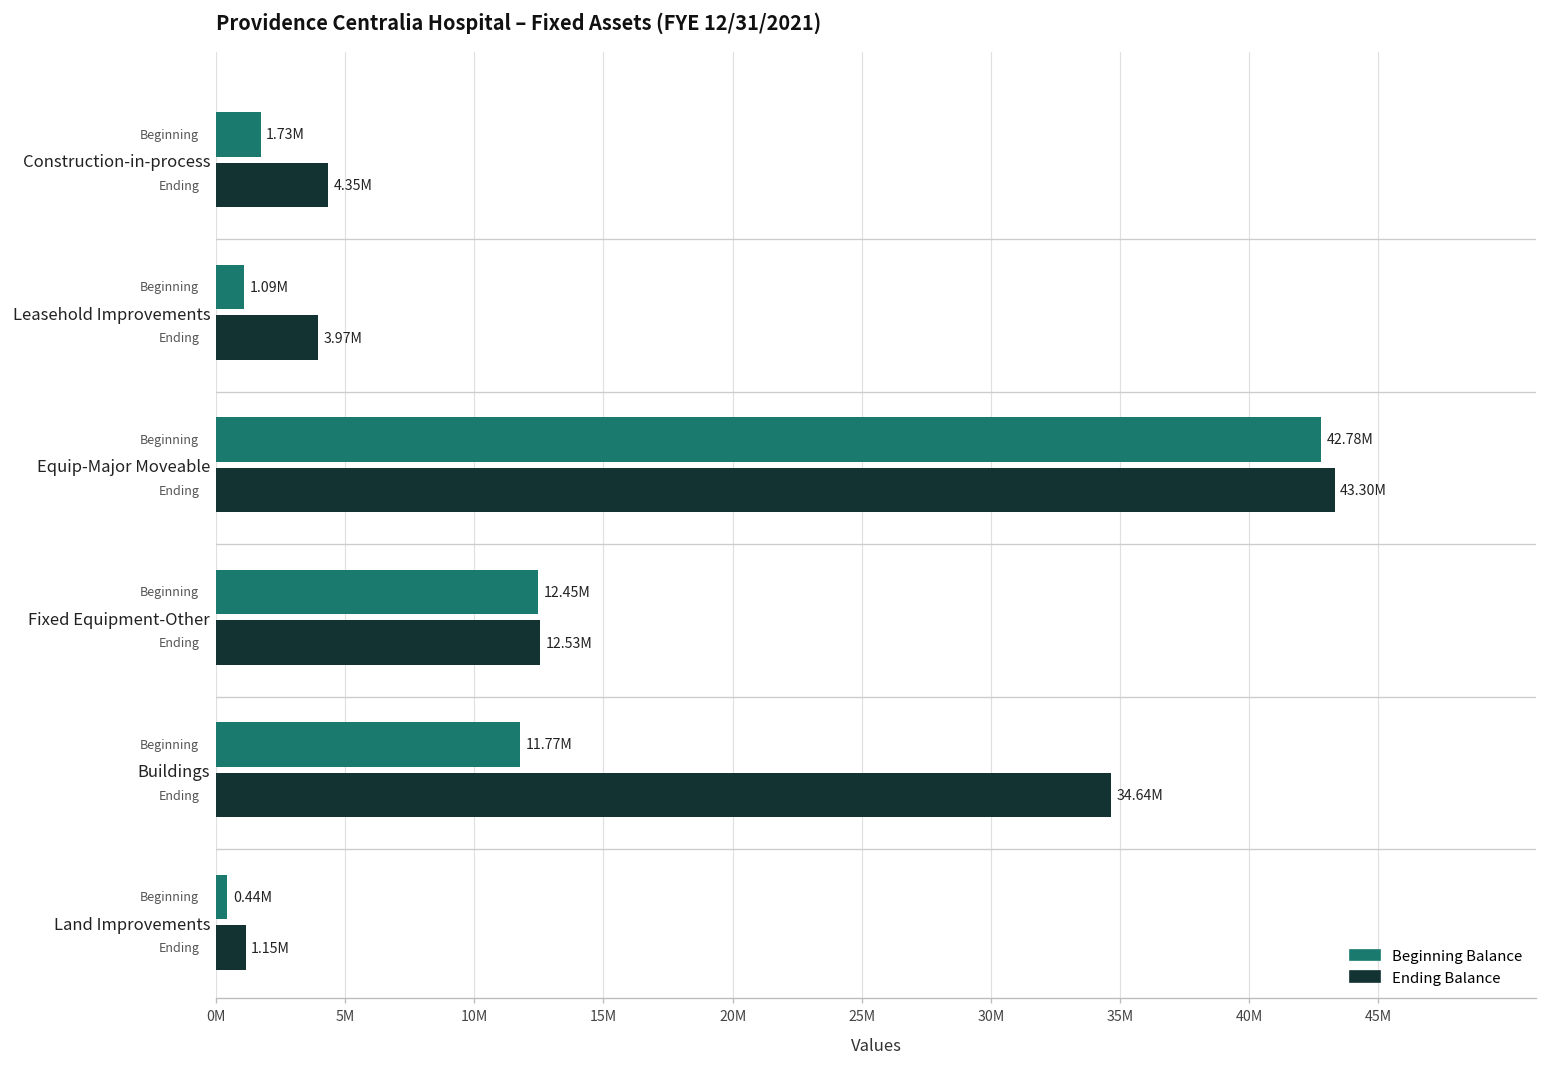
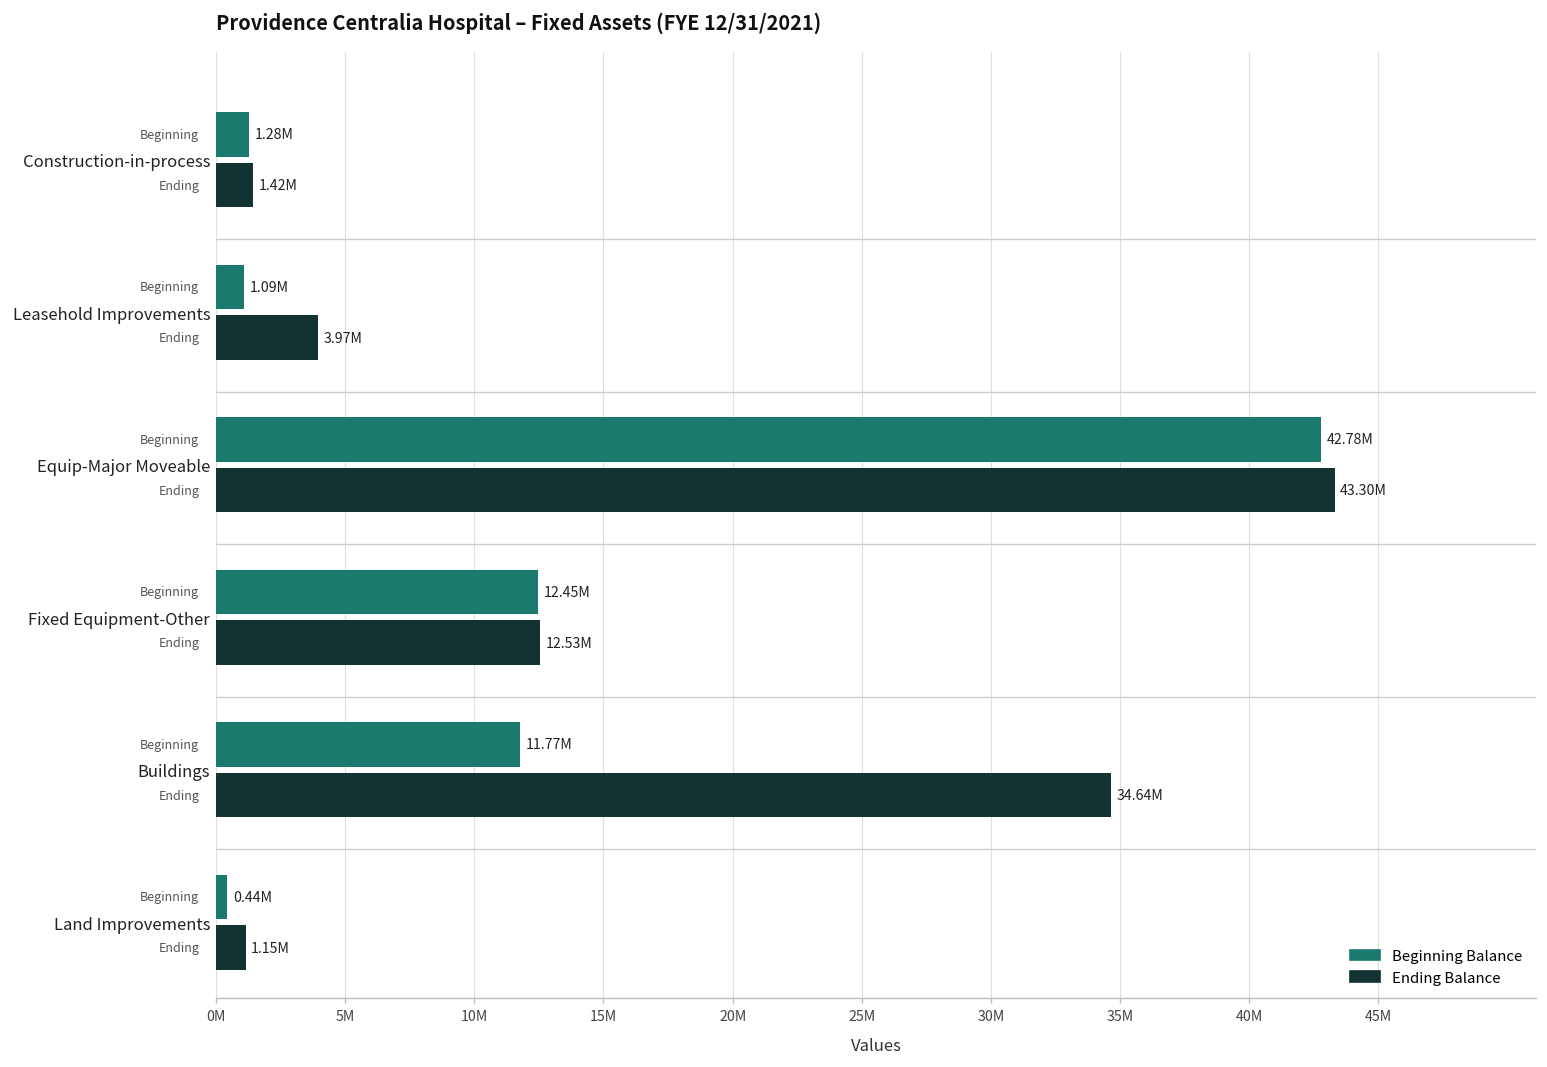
Beginning Balance, Construction-in-process: 1.73M -> 1.28M
Ending Balance, Construction-in-process: 4.35M -> 1.42M
